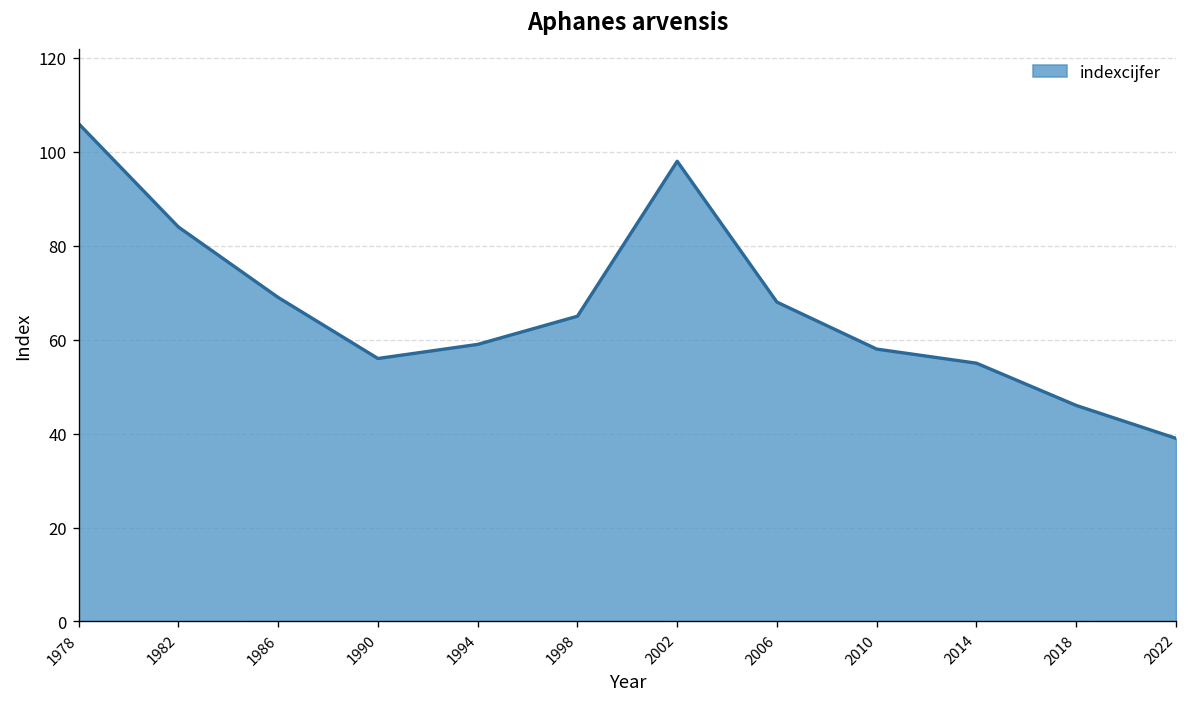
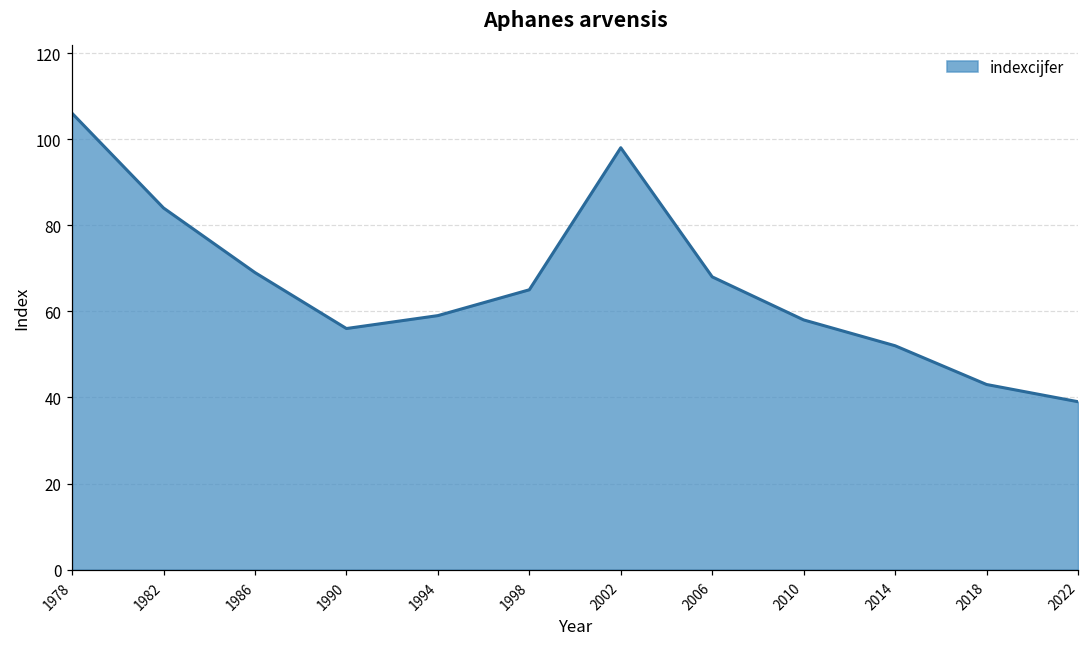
2014: 55 -> 52
2018: 46 -> 43
